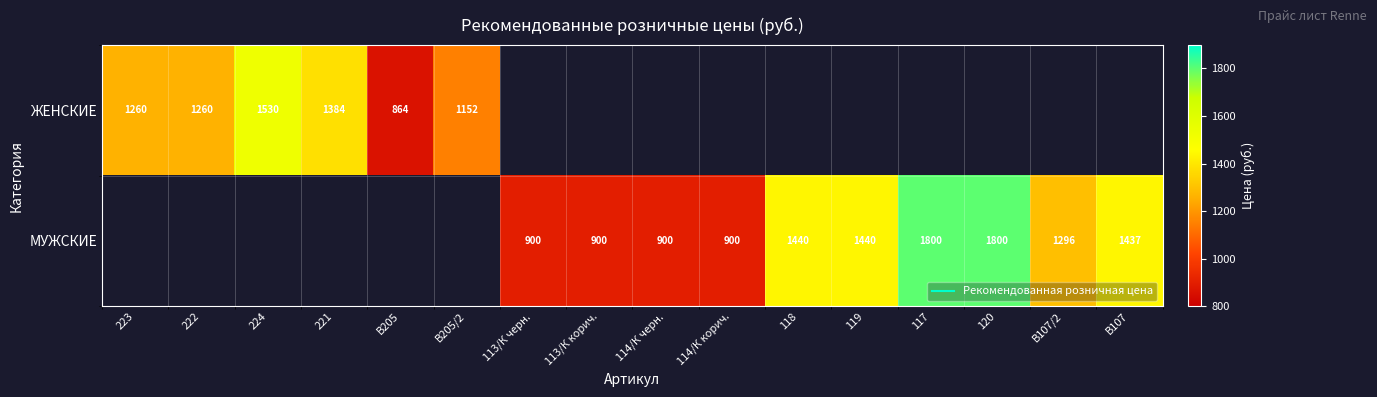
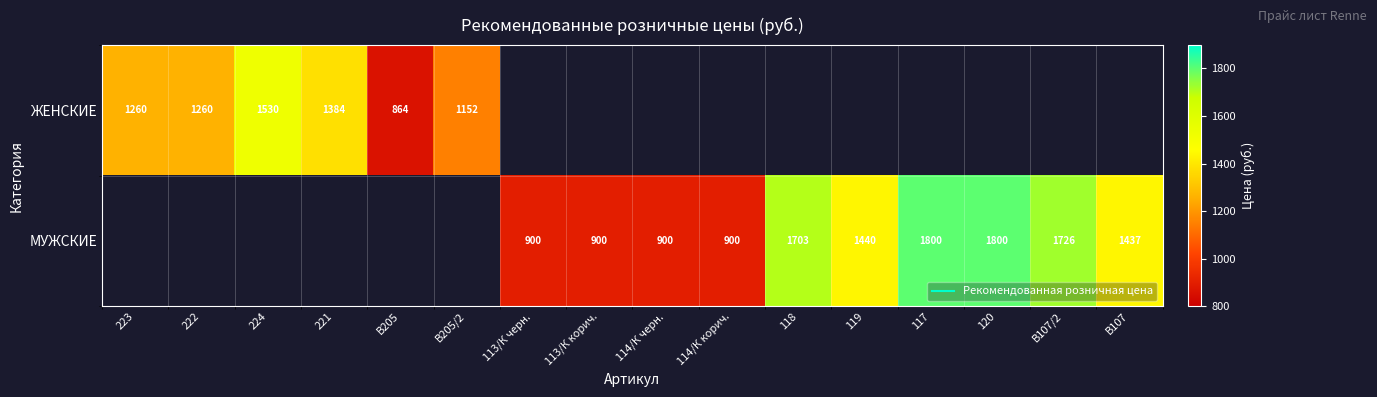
МУЖСКИЕ, 118: 1440 -> 1703
МУЖСКИЕ, В107/2: 1296 -> 1726
